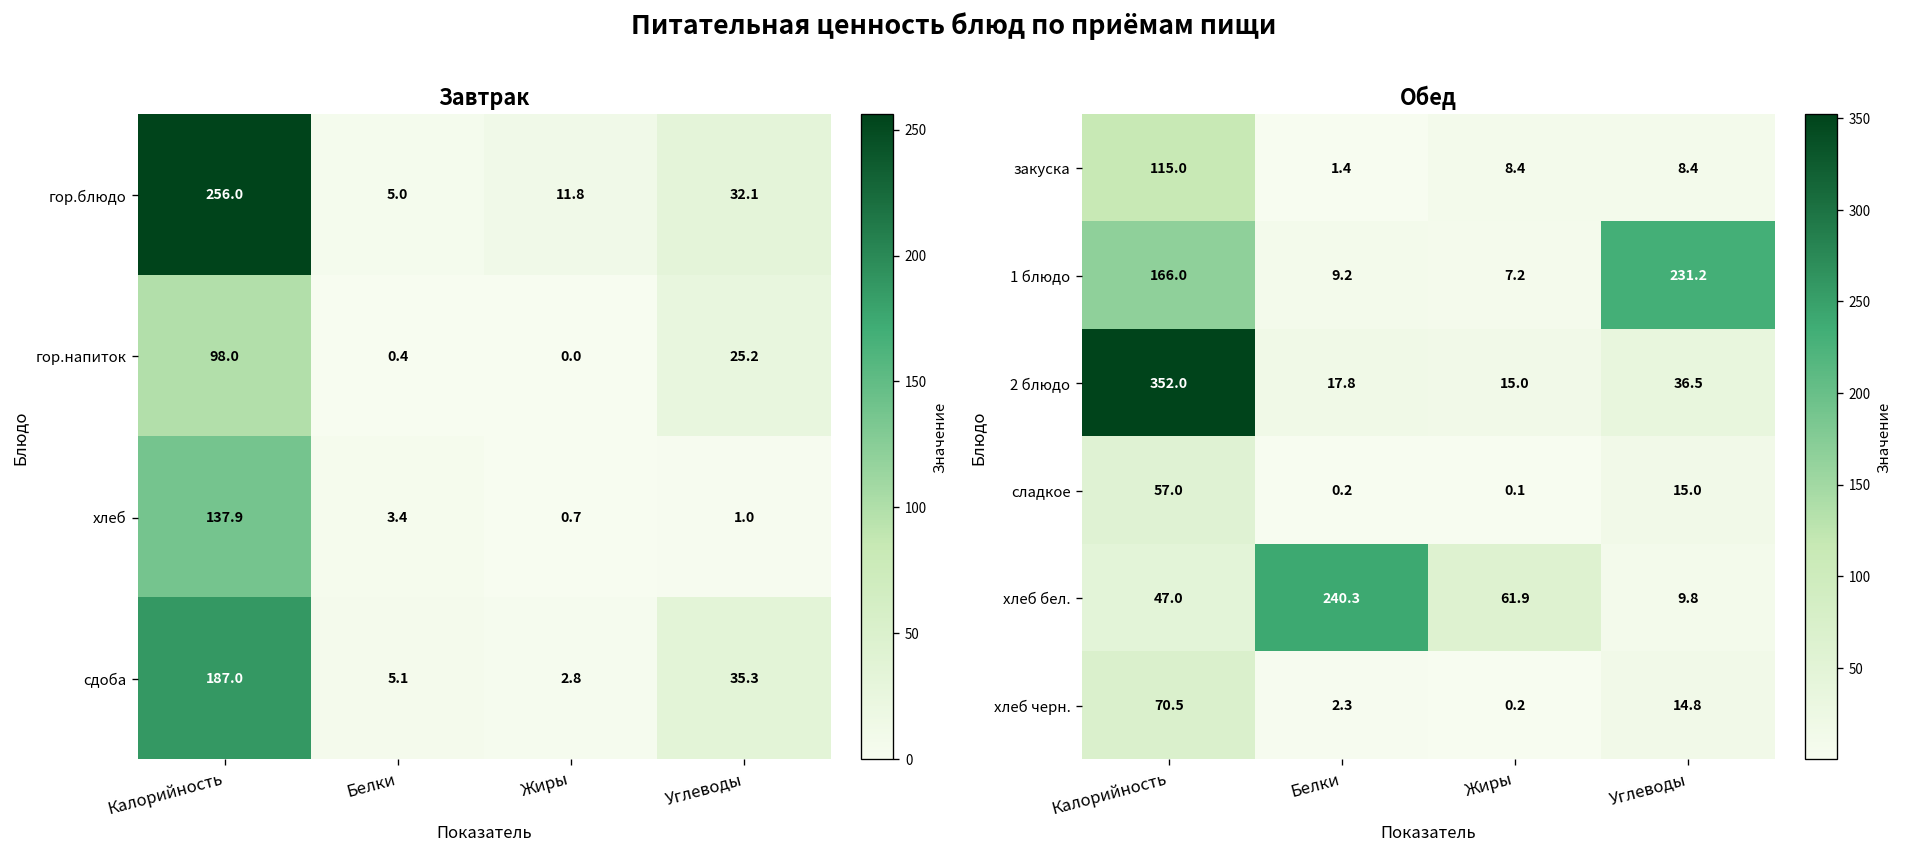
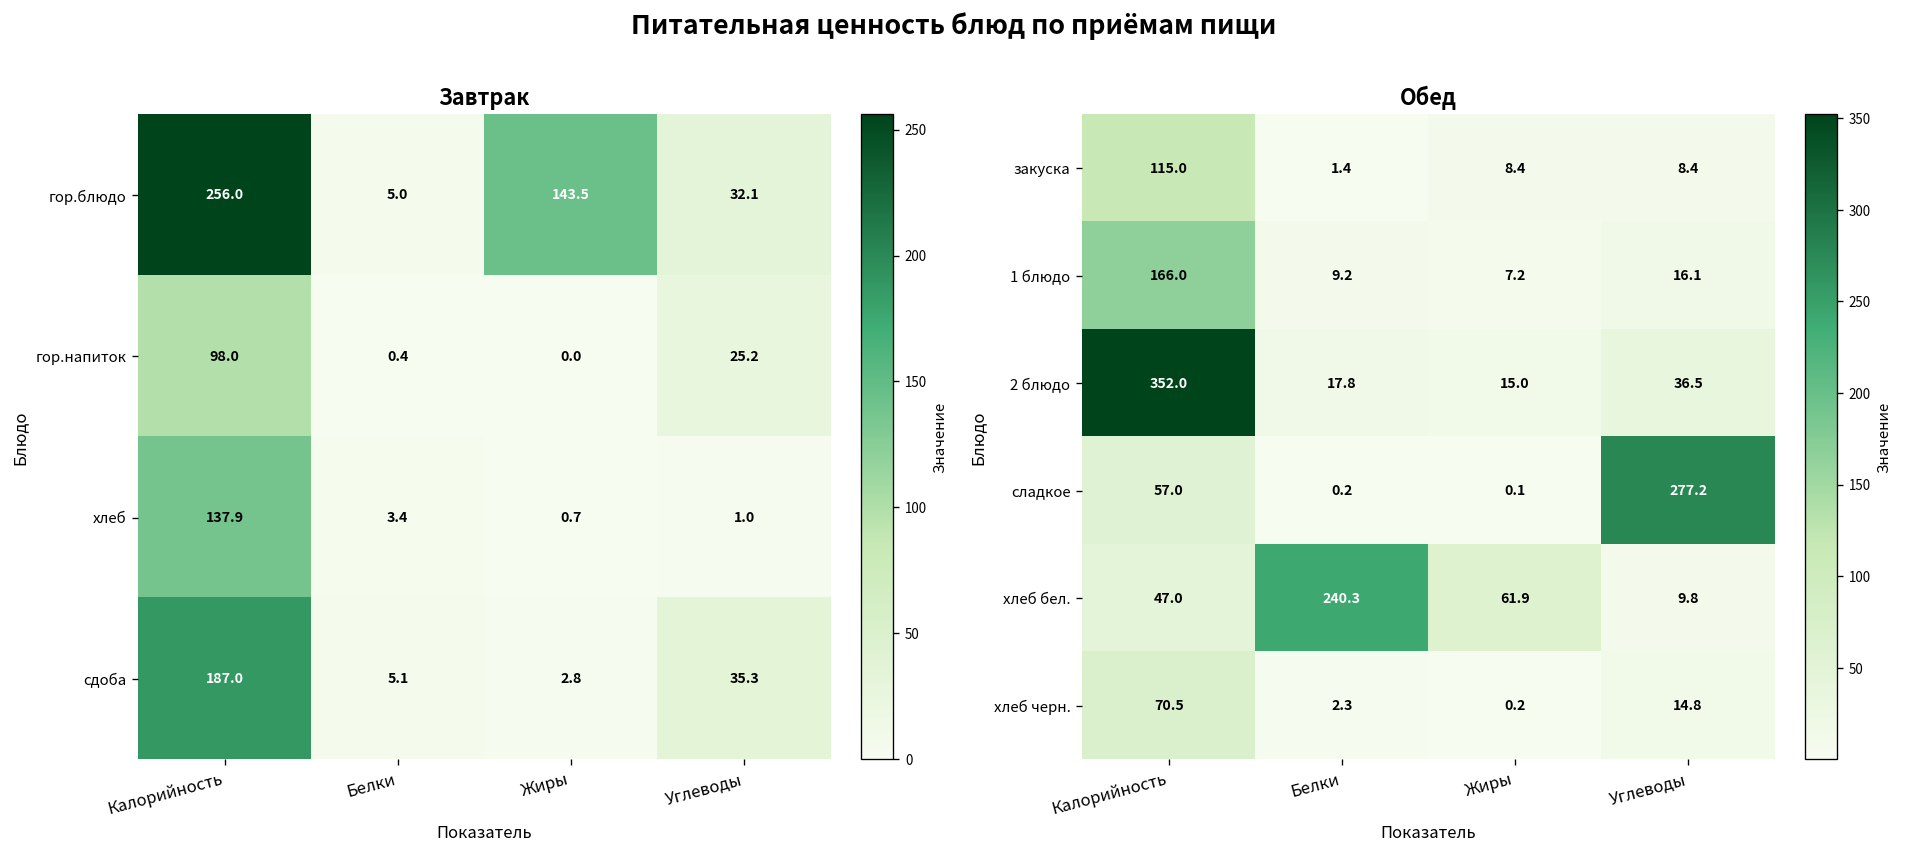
Завтрак, гор.блюдо, Жиры: 11.8 -> 143.5
Обед, 1 блюдо, Углеводы: 231.2 -> 16.1
Обед, сладкое, Углеводы: 15.0 -> 277.2
